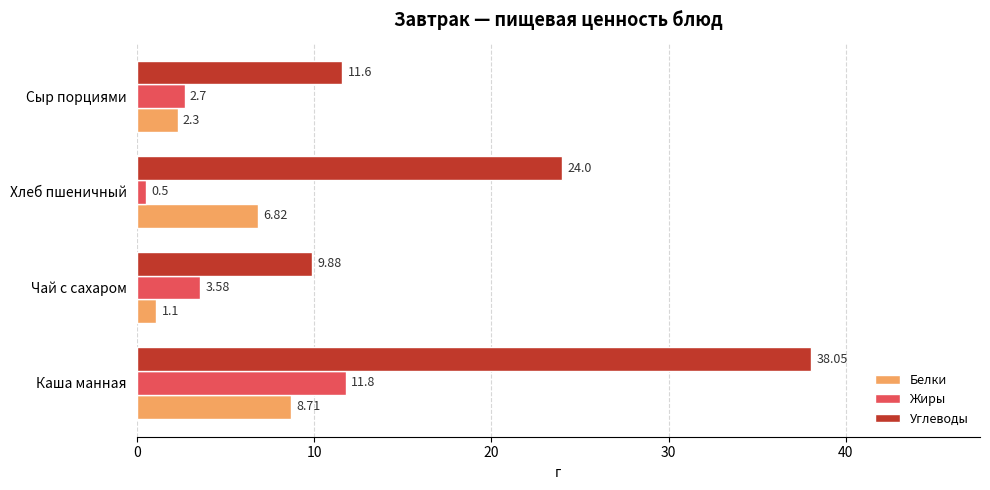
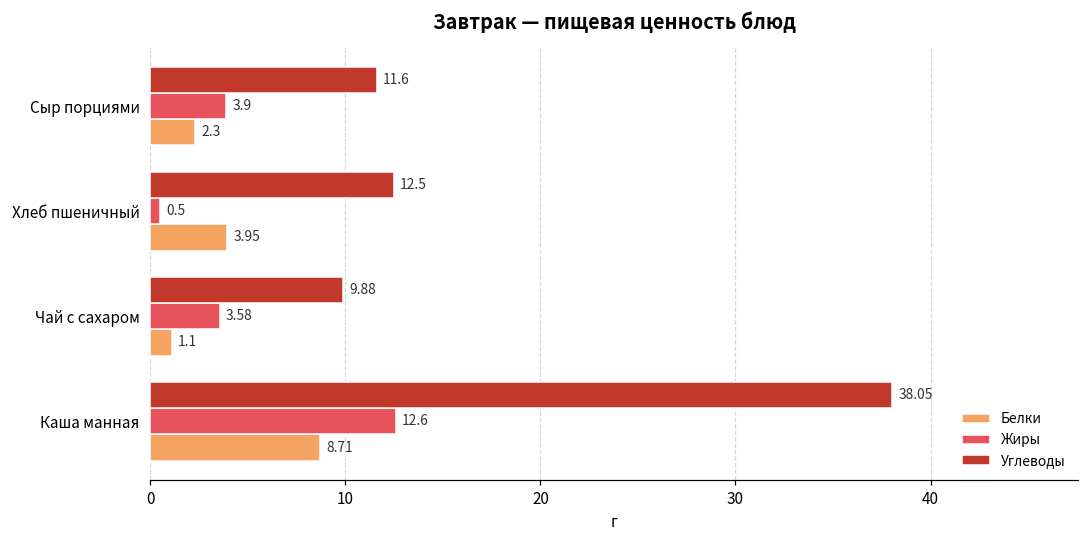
Жиры, Сыр порциями: 2.7 -> 3.9
Углеводы, Хлеб пшеничный: 24.0 -> 12.5
Белки, Хлеб пшеничный: 6.82 -> 3.95
Жиры, Каша манная: 11.8 -> 12.6
